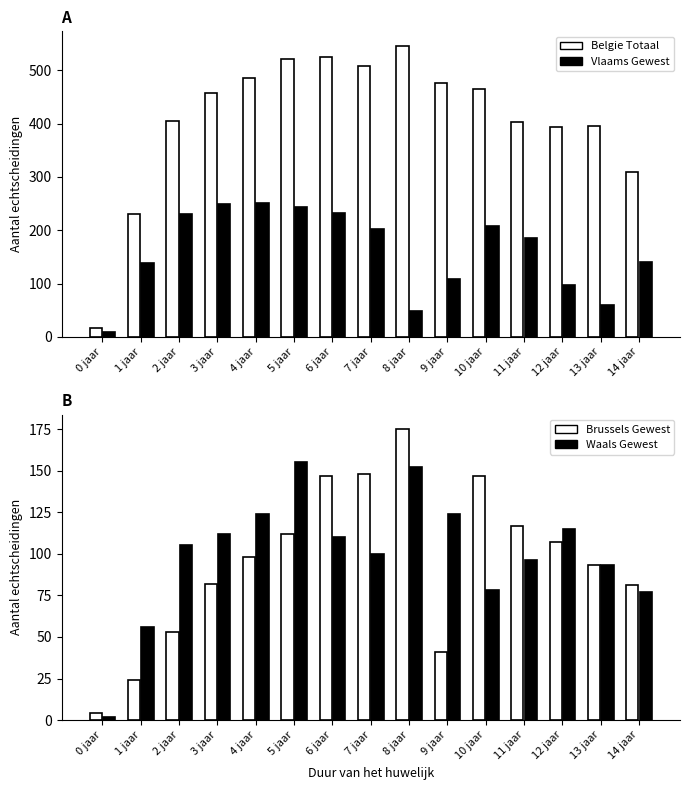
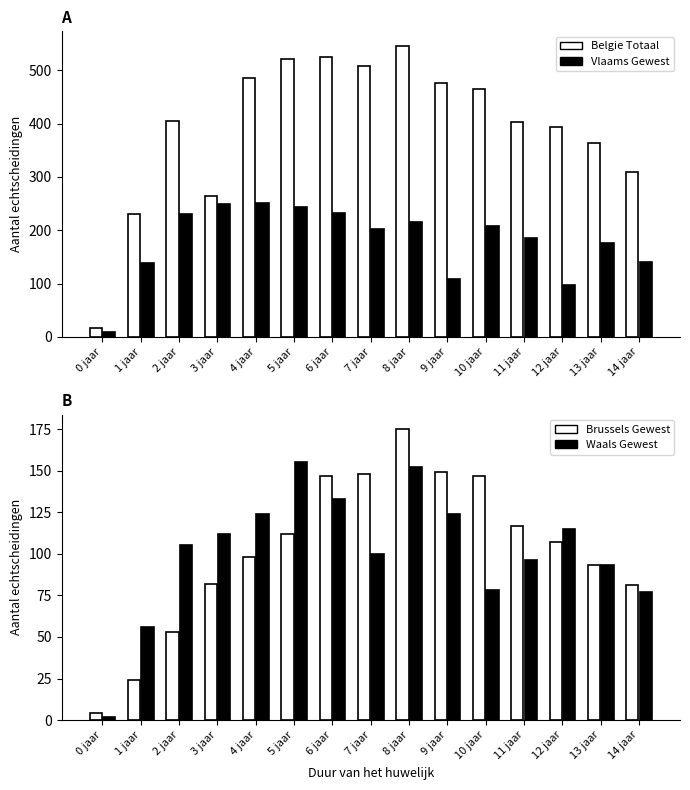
A, Belgie Totaal, 3 jaar: 460 -> 260
A, Vlaams Gewest, 8 jaar: 50 -> 220
A, Belgie Totaal, 13 jaar: 400 -> 360
A, Vlaams Gewest, 13 jaar: 60 -> 180
B, Waals Gewest, 6 jaar: 110 -> 133
B, Brussels Gewest, 9 jaar: 41 -> 149
